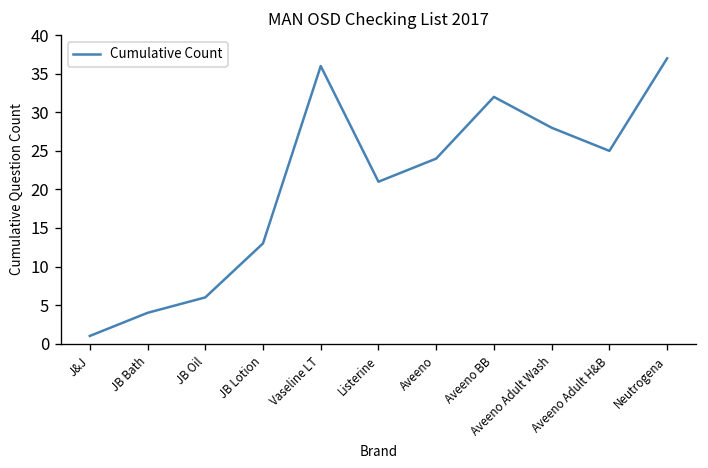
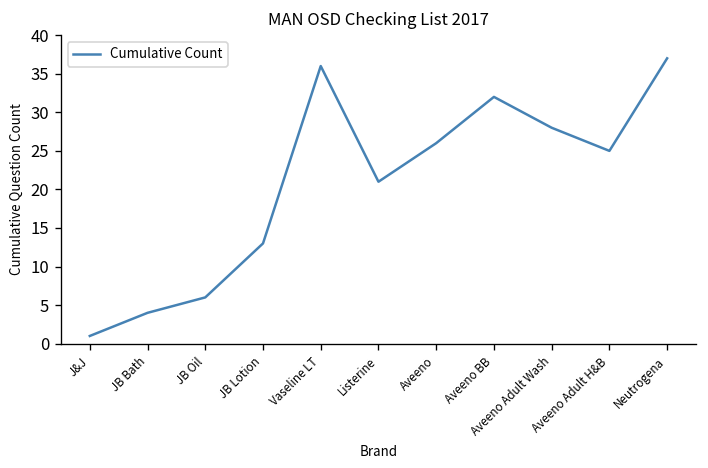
Aveeno: 24 -> 26
